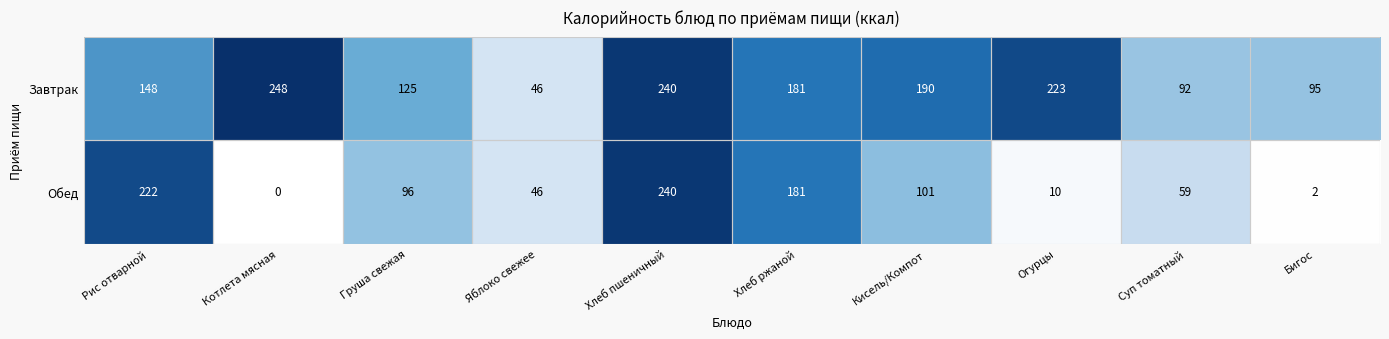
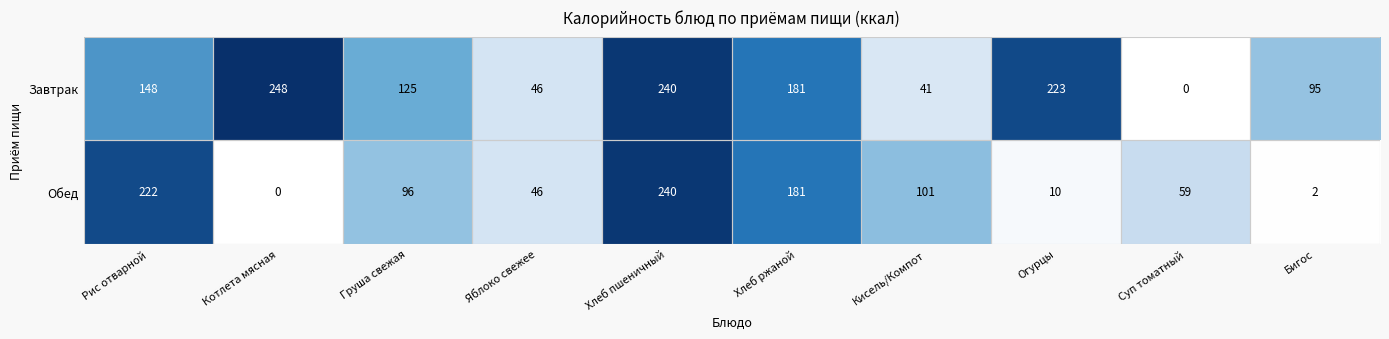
Завтрак, Кисель/Компот: 190 -> 41
Завтрак, Суп томатный: 92 -> 0
